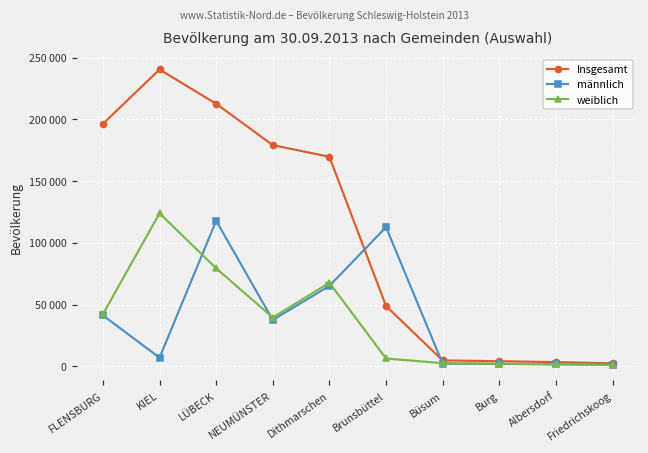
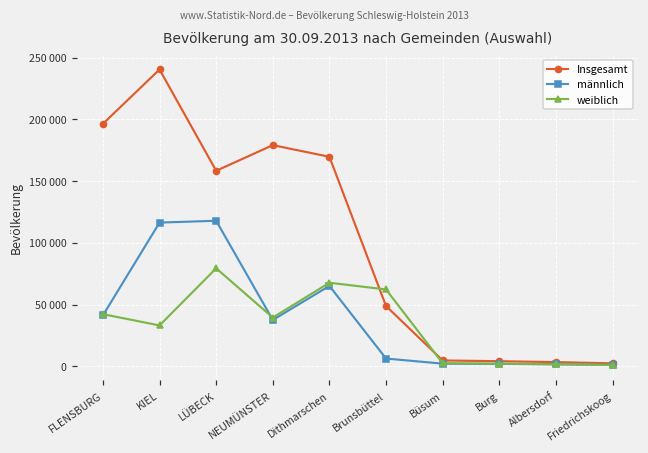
männlich, KIEL: 7000 -> 116000
weiblich, KIEL: 124000 -> 33000
Insgesamt, LÜBECK: 213000 -> 158000
männlich, Brunsbüttel: 113000 -> 6000
weiblich, Brunsbüttel: 6000 -> 62000
